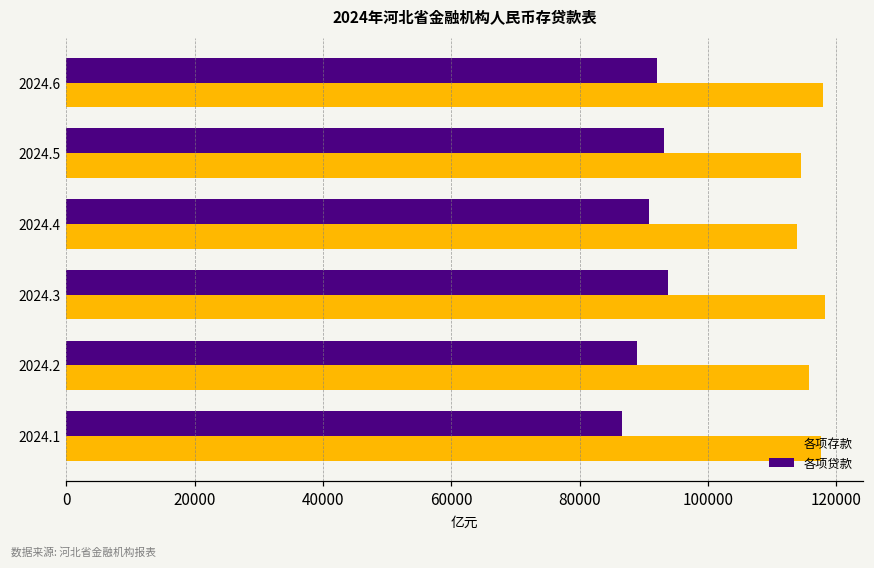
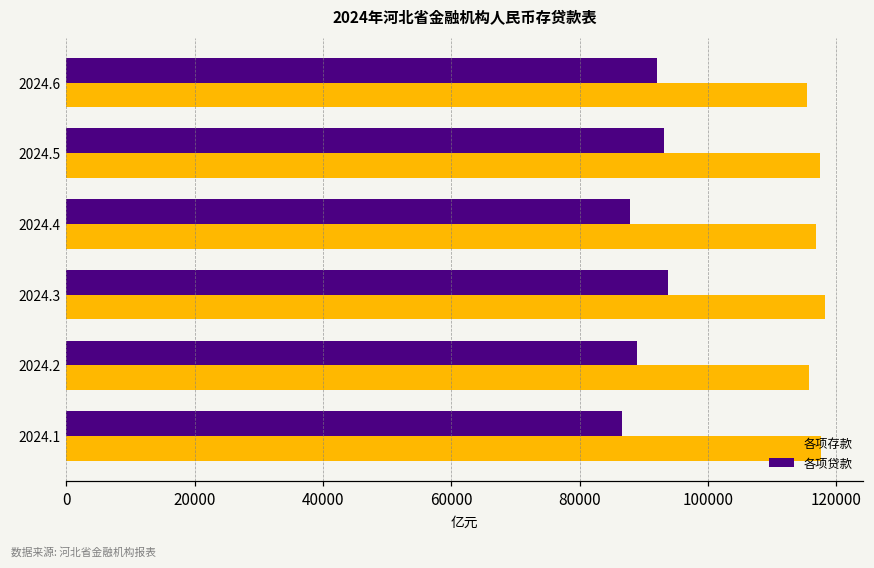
各项存款, 2024.6: 118000 -> 115000
各项存款, 2024.5: 114000 -> 117000
各项贷款, 2024.4: 91000 -> 88000
各项存款, 2024.4: 114000 -> 117000
